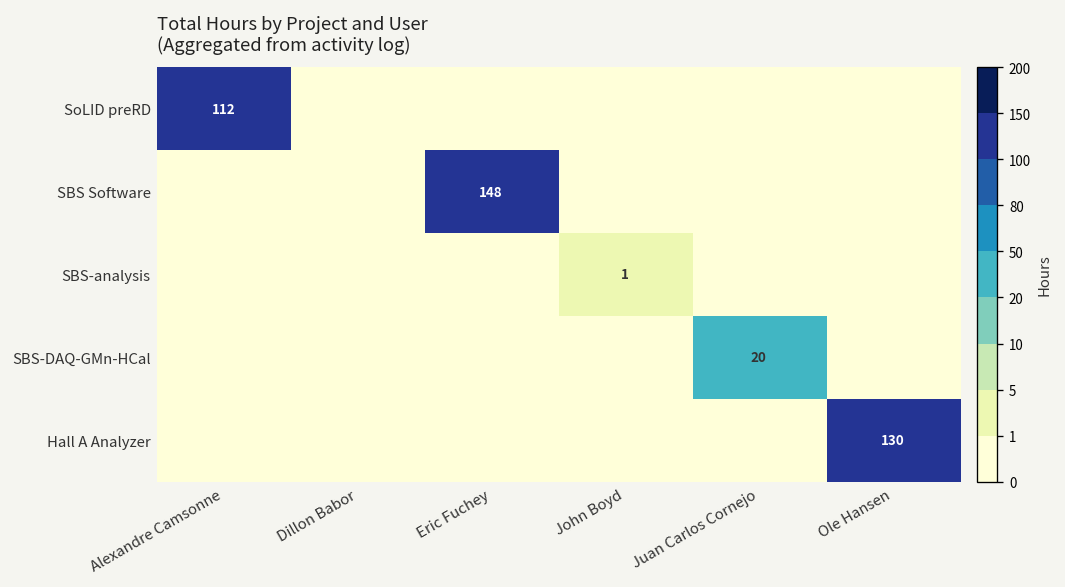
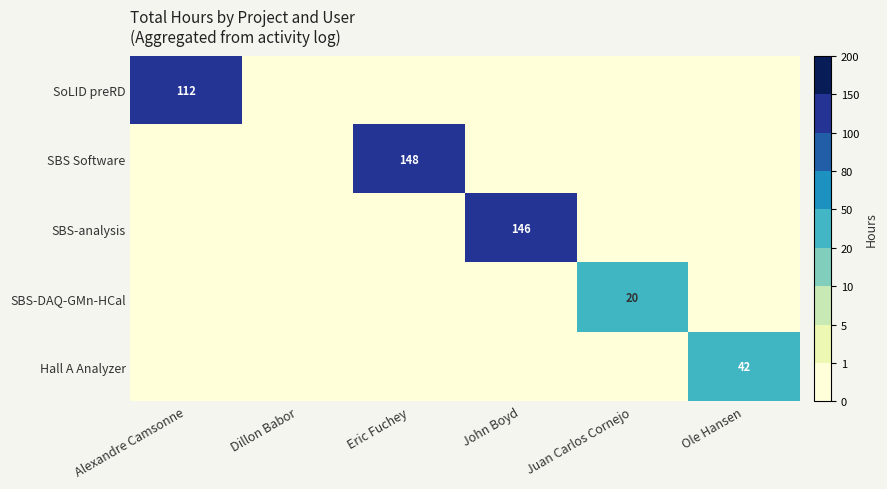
SBS-analysis, John Boyd: 1 -> 146
Hall A Analyzer, Ole Hansen: 130 -> 42
